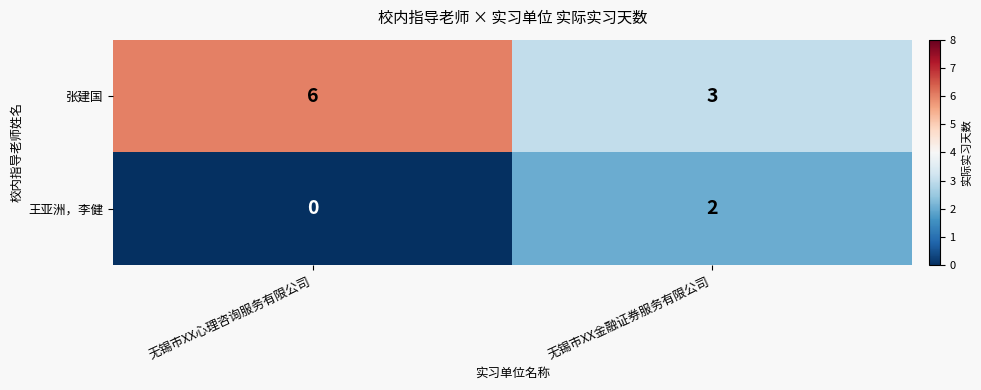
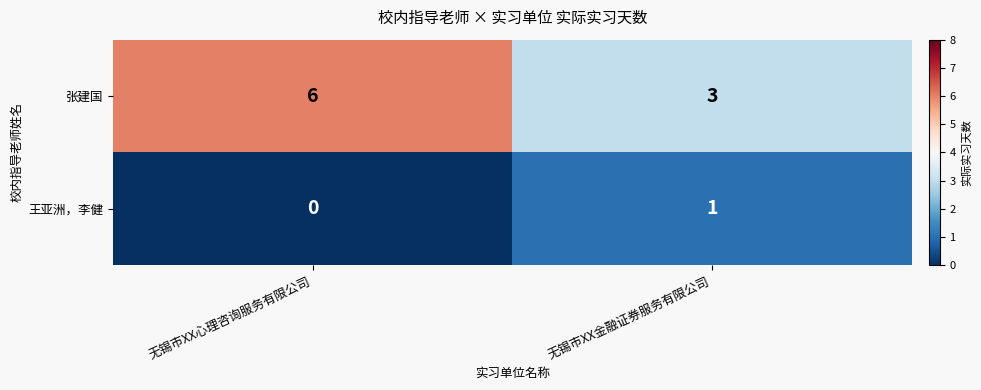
王亚洲，李健, 无锡市XX金融证券服务有限公司: 2 -> 1
